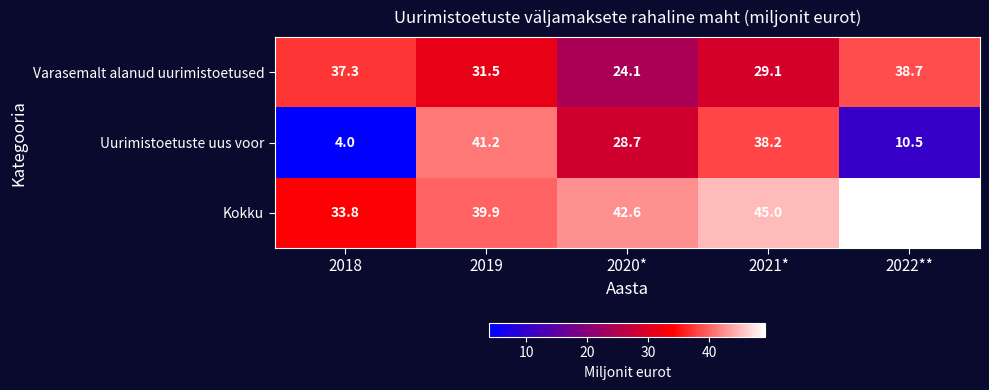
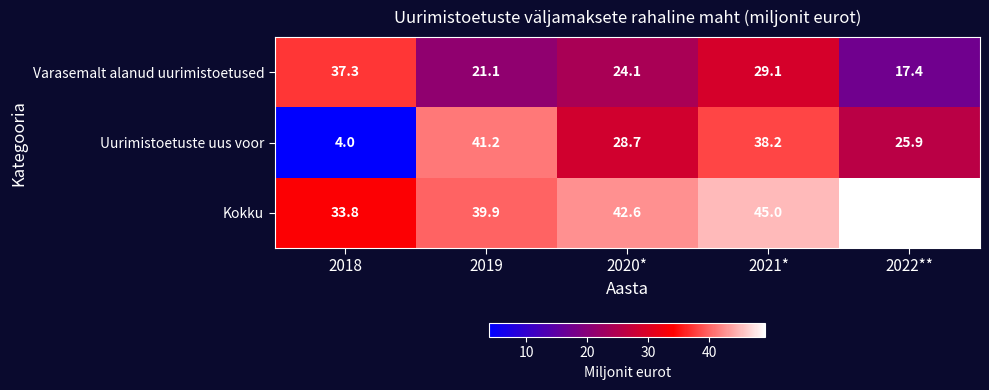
Varasemalt alanud uurimistoetused, 2019: 31.5 -> 21.1
Varasemalt alanud uurimistoetused, 2022**: 38.7 -> 17.4
Uurimistoetuste uus voor, 2022**: 10.5 -> 25.9
